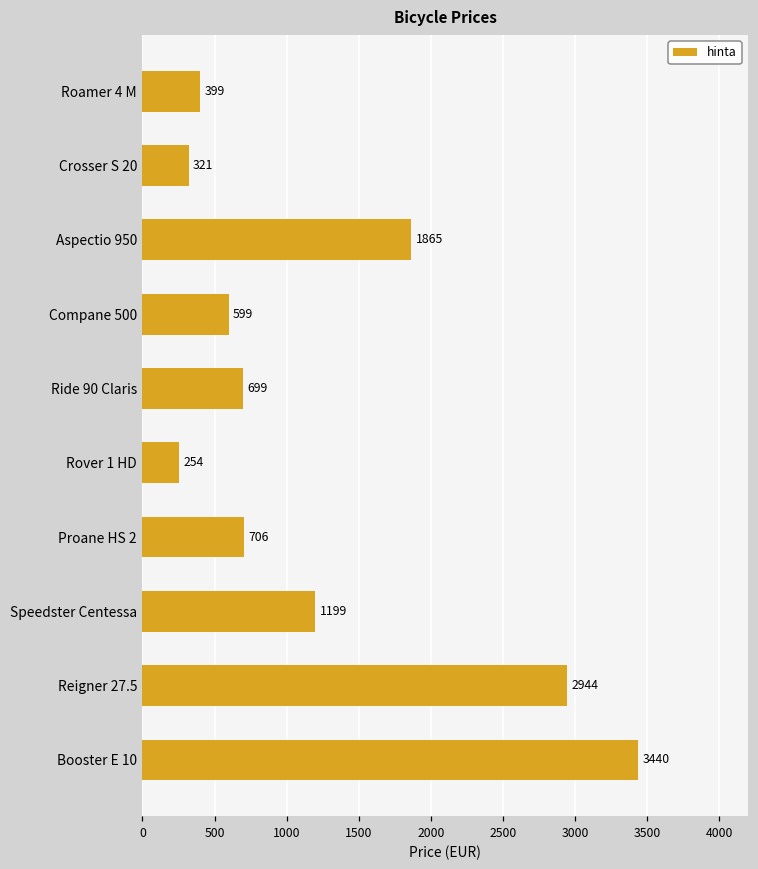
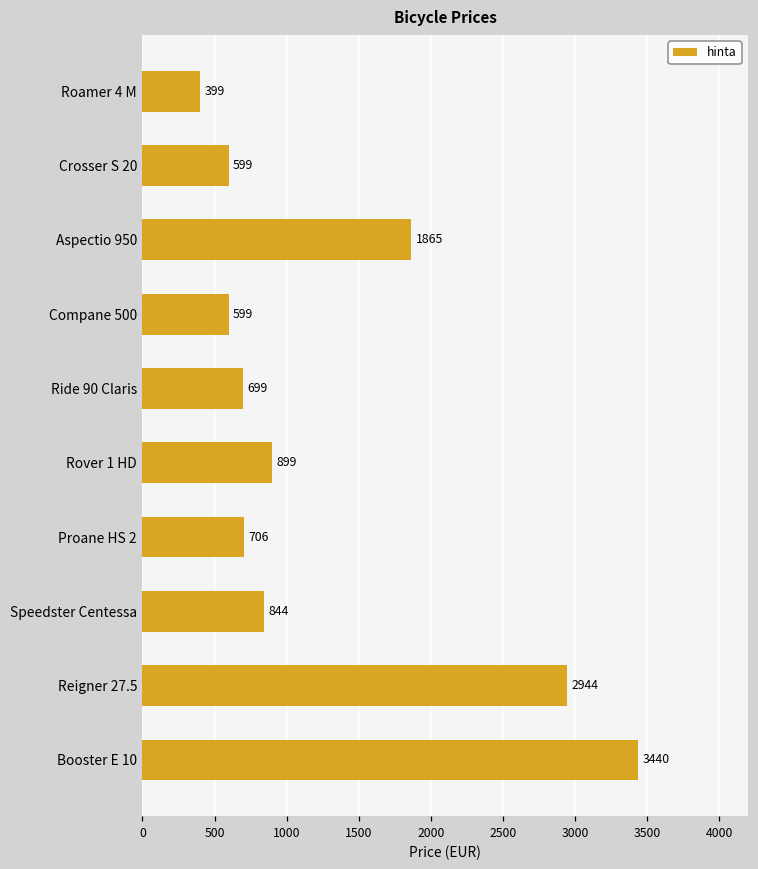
Crosser S 20: 321 -> 599
Rover 1 HD: 254 -> 899
Speedster Centessa: 1199 -> 844
